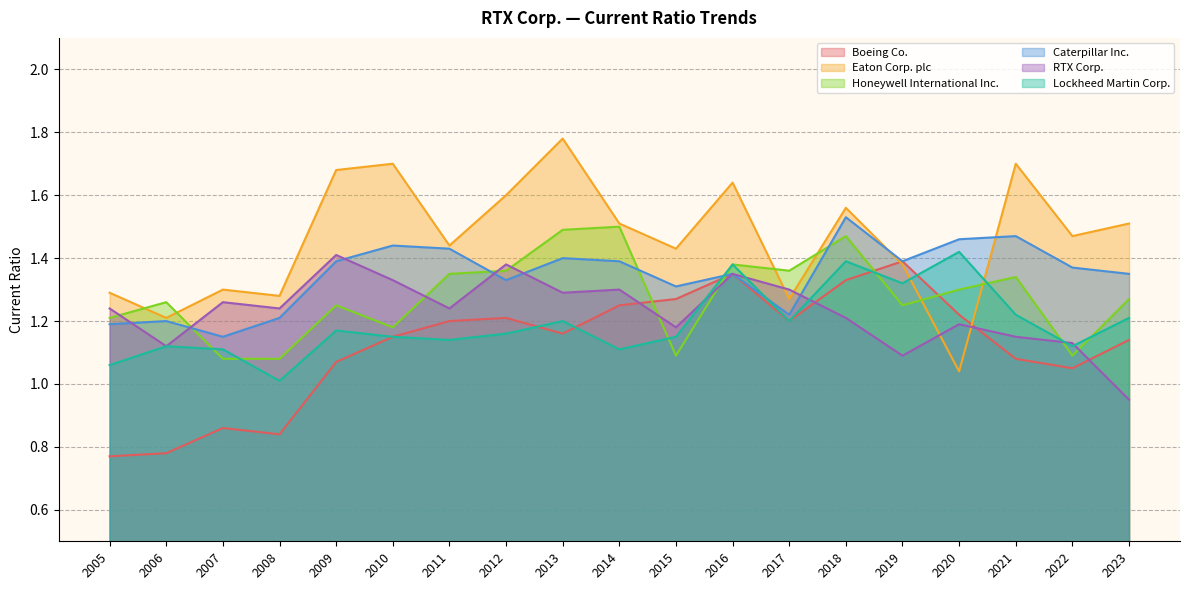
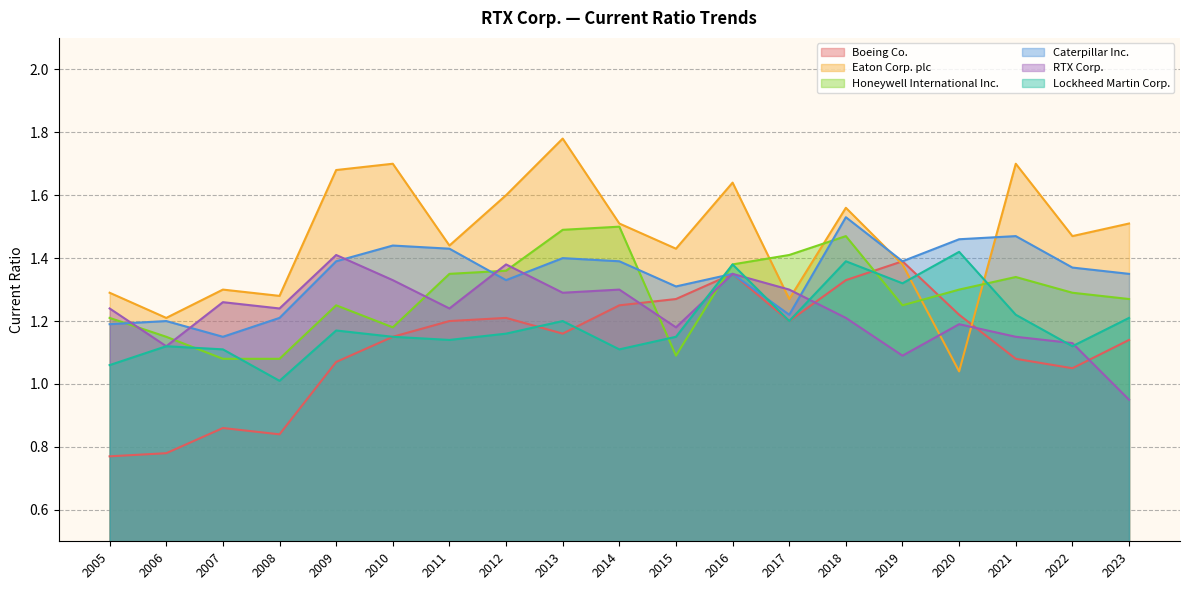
Honeywell International Inc., 2006: 1.26 -> 1.15
Honeywell International Inc., 2017: 1.36 -> 1.41
Honeywell International Inc., 2022: 1.09 -> 1.29
